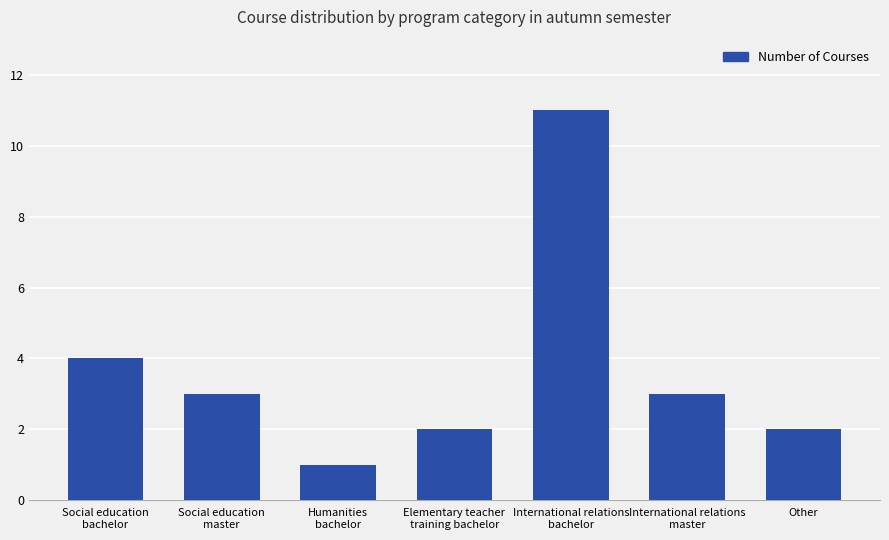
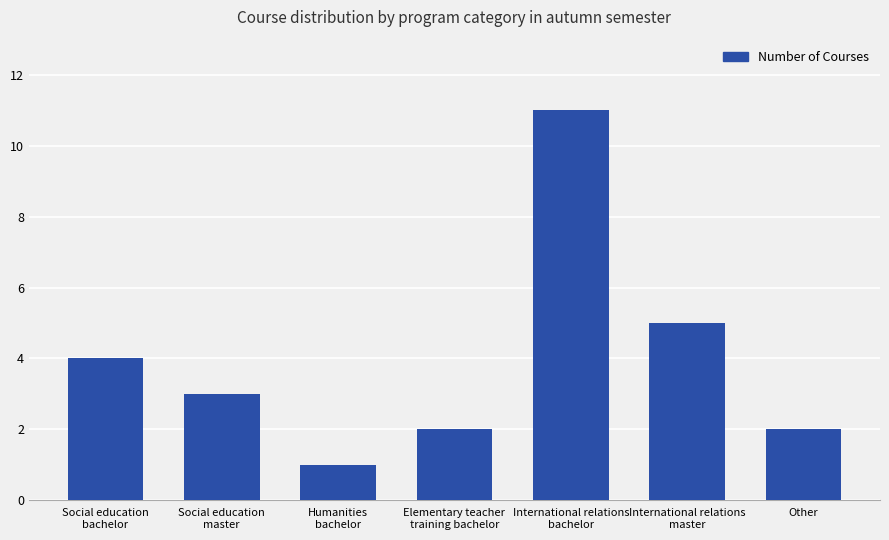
International relations master: 3 -> 5
